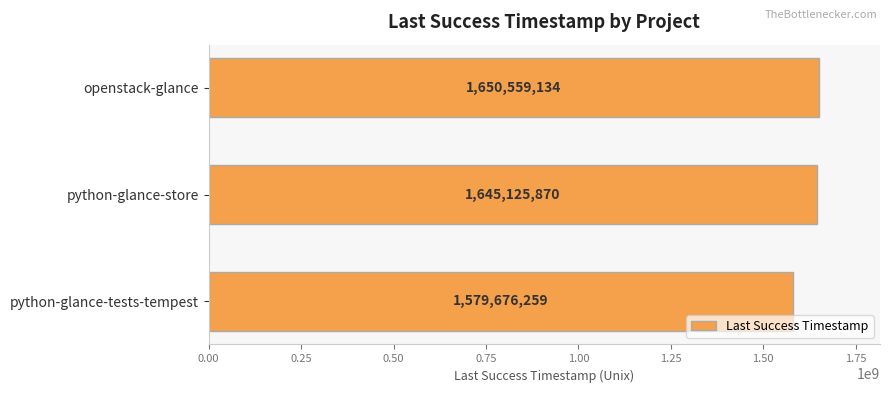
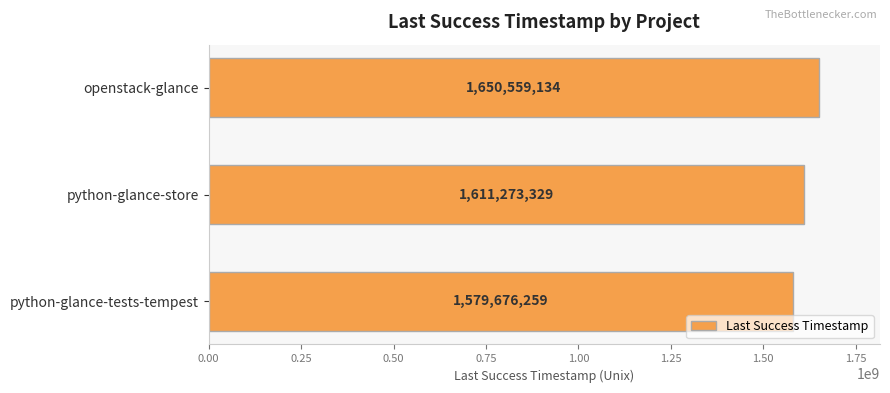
python-glance-store: 1,645,125,870 -> 1,611,273,329
